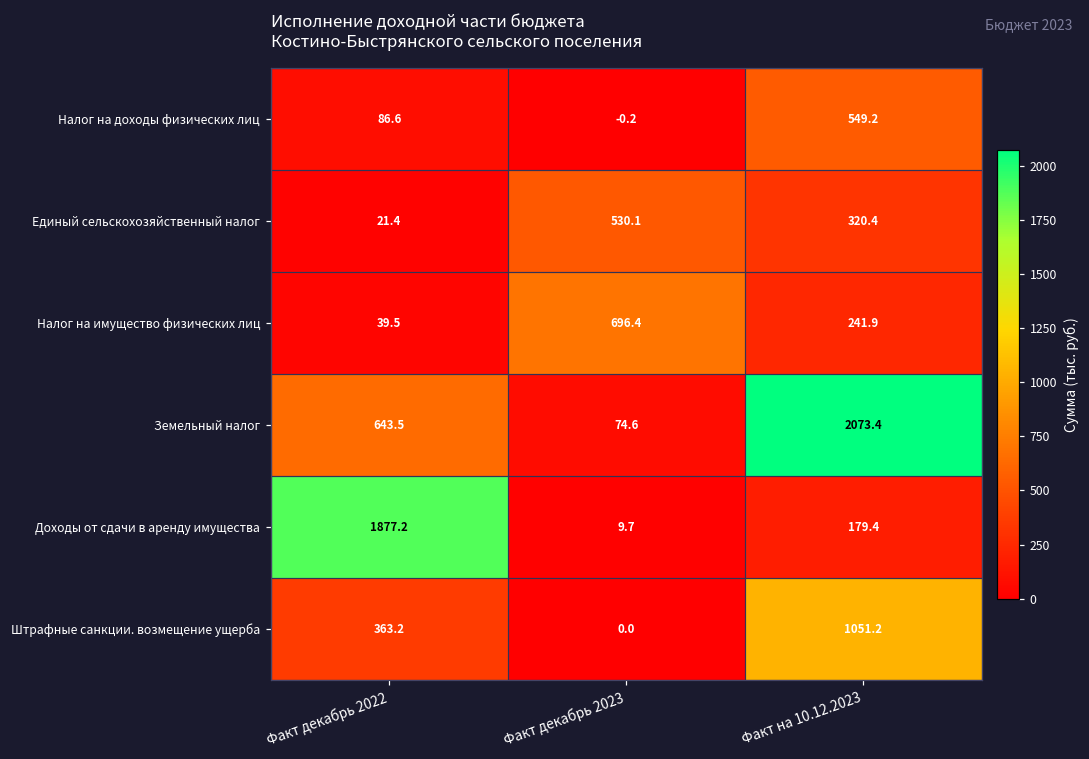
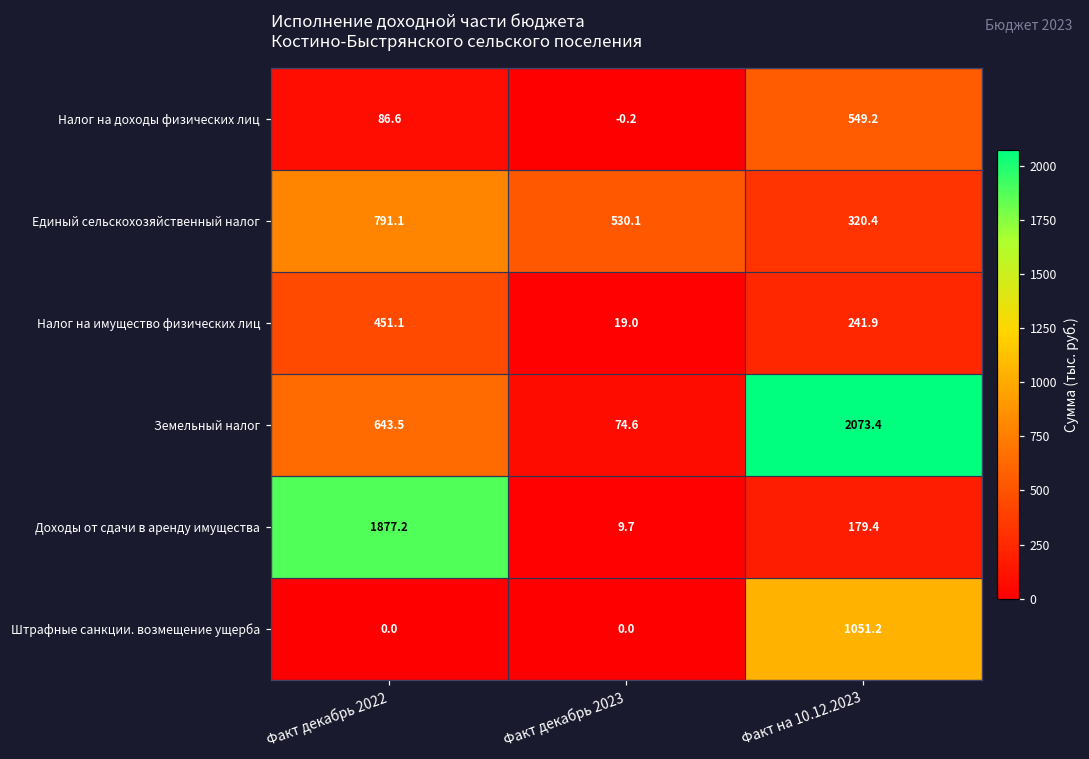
Единый сельскохозяйственный налог, Факт декабрь 2022: 21.4 -> 791.1
Налог на имущество физических лиц, Факт декабрь 2022: 39.5 -> 451.1
Налог на имущество физических лиц, Факт декабрь 2023: 696.4 -> 19.0
Штрафные санкции. возмещение ущерба, Факт декабрь 2022: 363.2 -> 0.0
